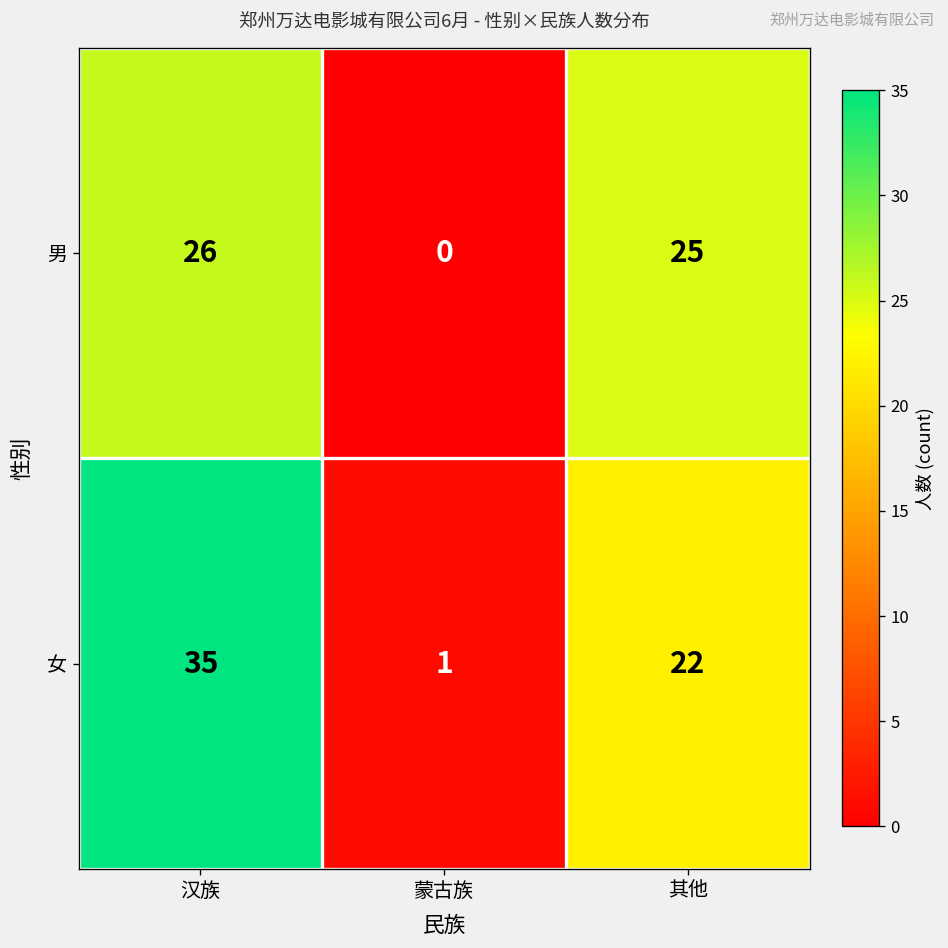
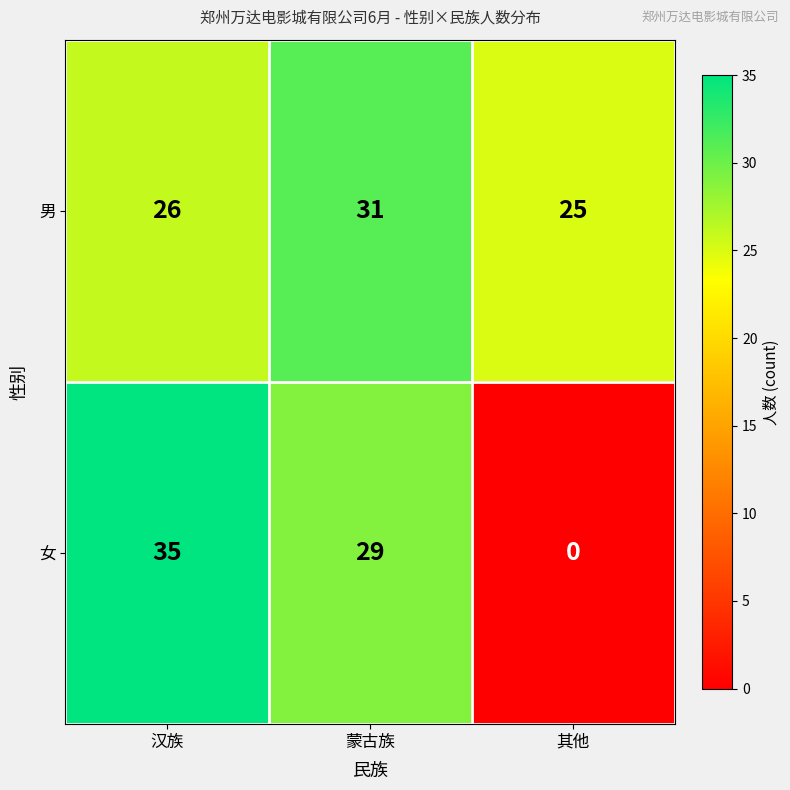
男, 蒙古族: 0 -> 31
女, 蒙古族: 1 -> 29
女, 其他: 22 -> 0
